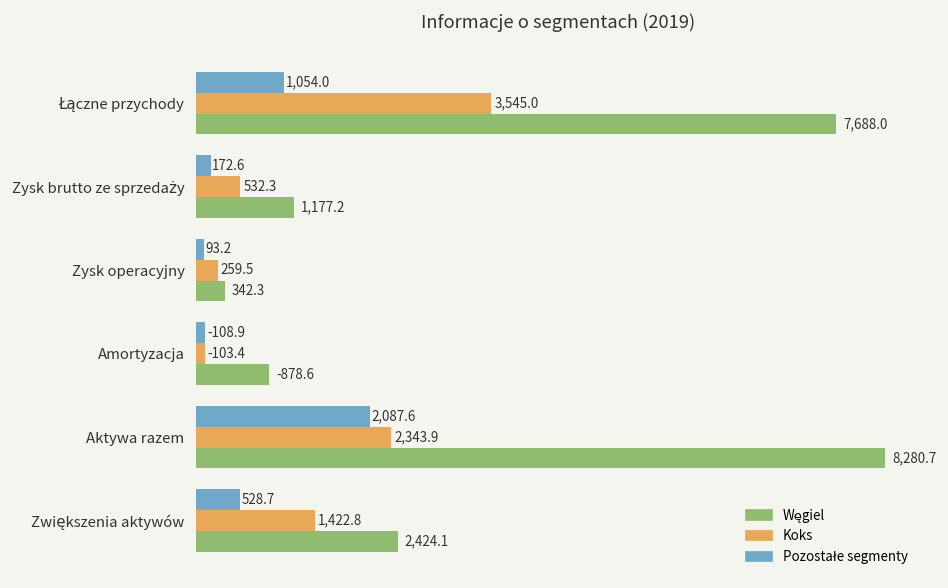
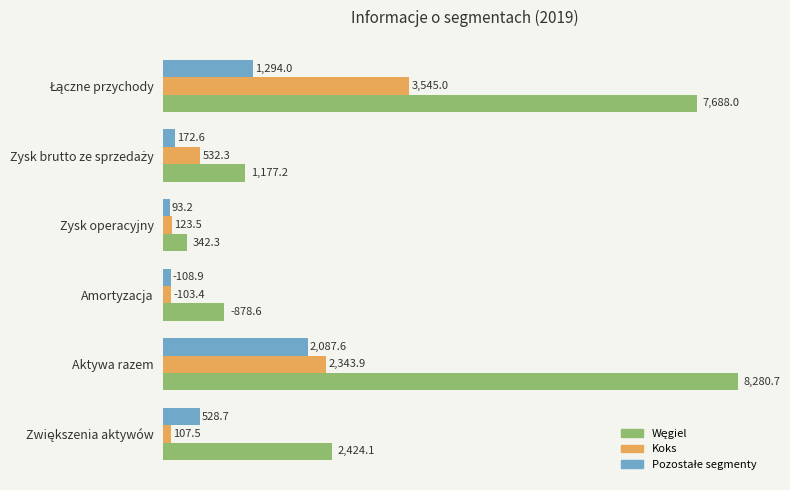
Pozostałe segmenty, Łączne przychody: 1,054.0 -> 1,294.0
Koks, Zysk operacyjny: 259.5 -> 123.5
Koks, Zwiększenia aktywów: 1,422.8 -> 107.5
